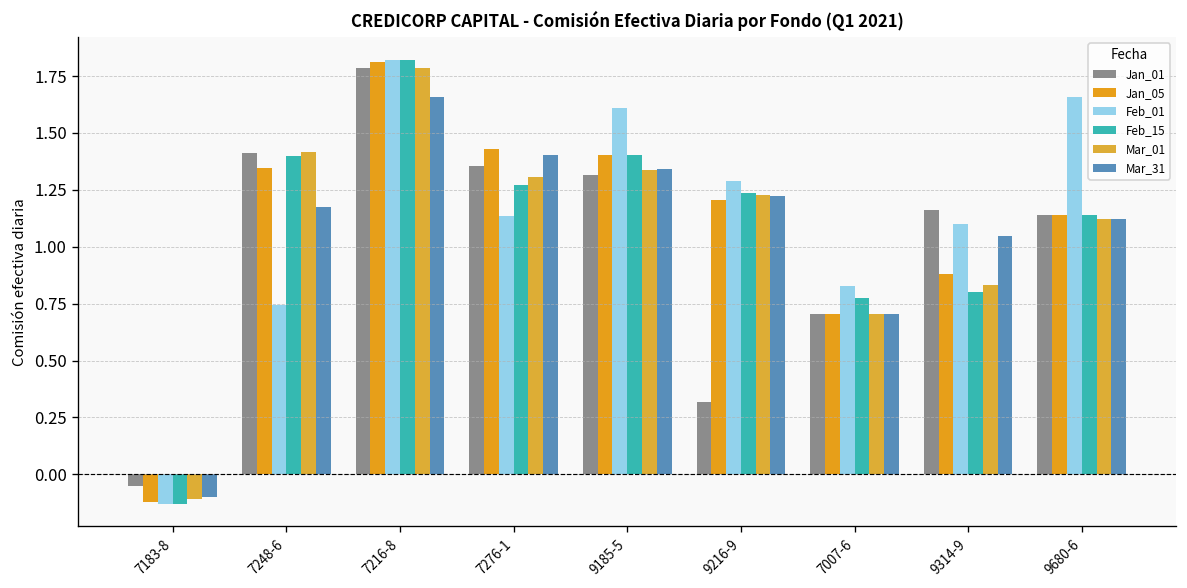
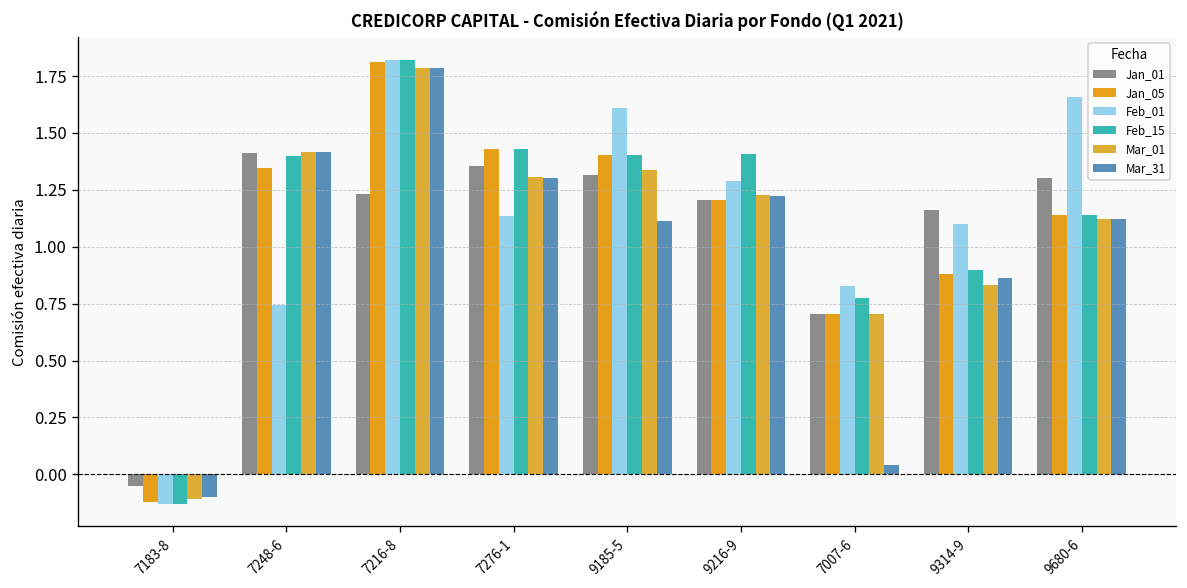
Mar_31, 7248-6: 1.18 -> 1.42
Jan_01, 7216-8: 1.79 -> 1.23
Mar_31, 7216-8: 1.66 -> 1.79
Feb_15, 7276-1: 1.27 -> 1.43
Mar_31, 7276-1: 1.40 -> 1.30
Mar_31, 9185-5: 1.34 -> 1.11
Jan_01, 9216-9: 0.32 -> 1.21
Feb_15, 9216-9: 1.24 -> 1.41
Mar_31, 7007-6: 0.70 -> 0.04
Feb_15, 9314-9: 0.8 -> 0.9
Mar_31, 9314-9: 1.05 -> 0.86
Jan_01, 9680-6: 1.14 -> 1.30
